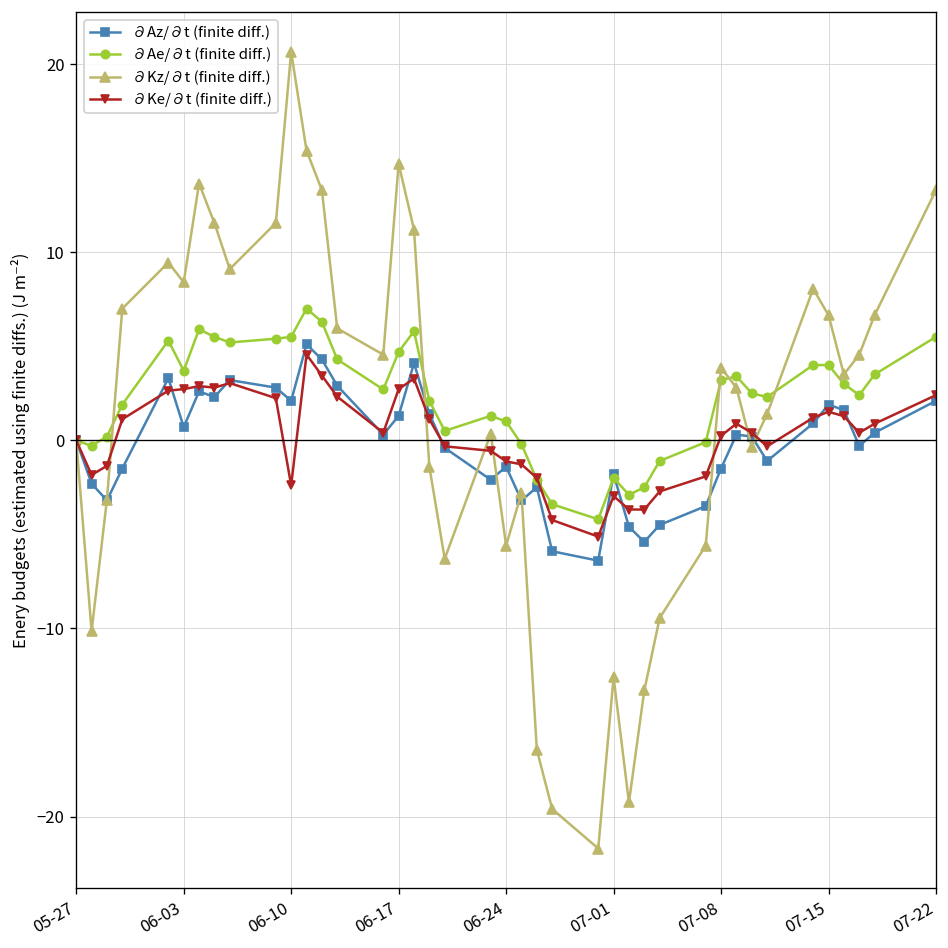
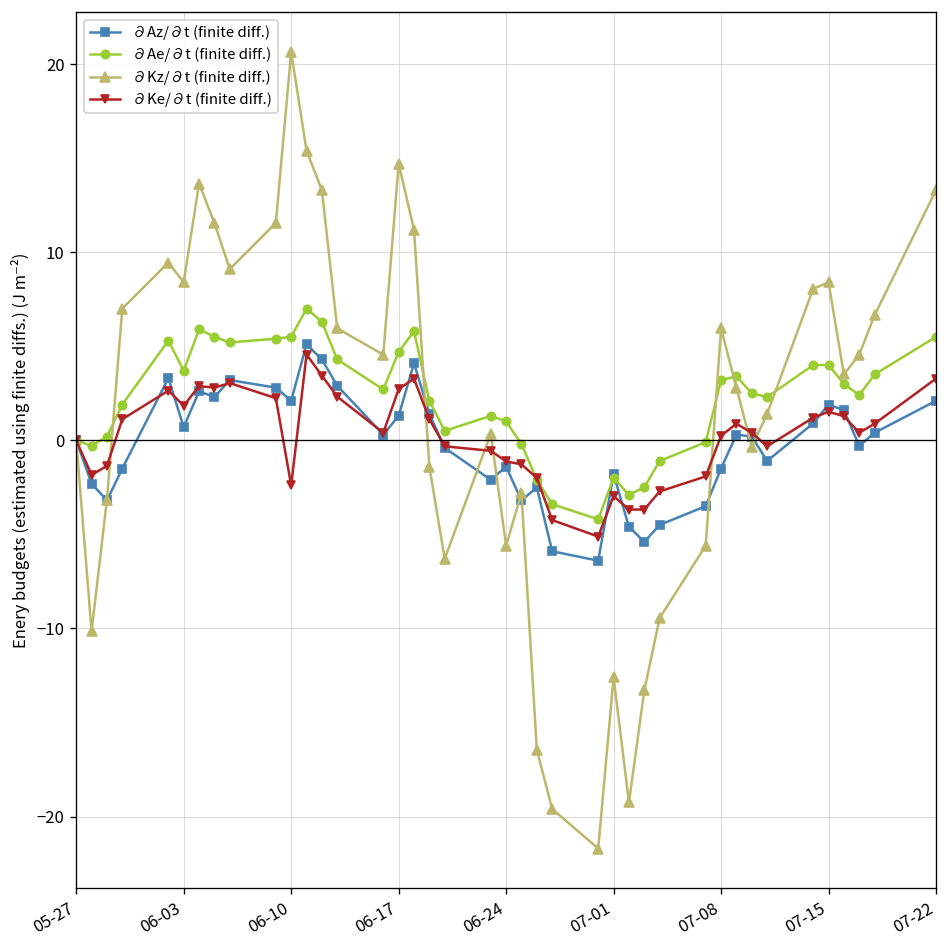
∂Ke/∂t (finite diff.), 06-03: 2.7 -> 1.8
∂Kz/∂t (finite diff.), 07-08: 3.9 -> 6.0
∂Kz/∂t (finite diff.), 07-15: 6.7 -> 8.4
∂Ke/∂t (finite diff.), 07-22: 2.4 -> 3.3
